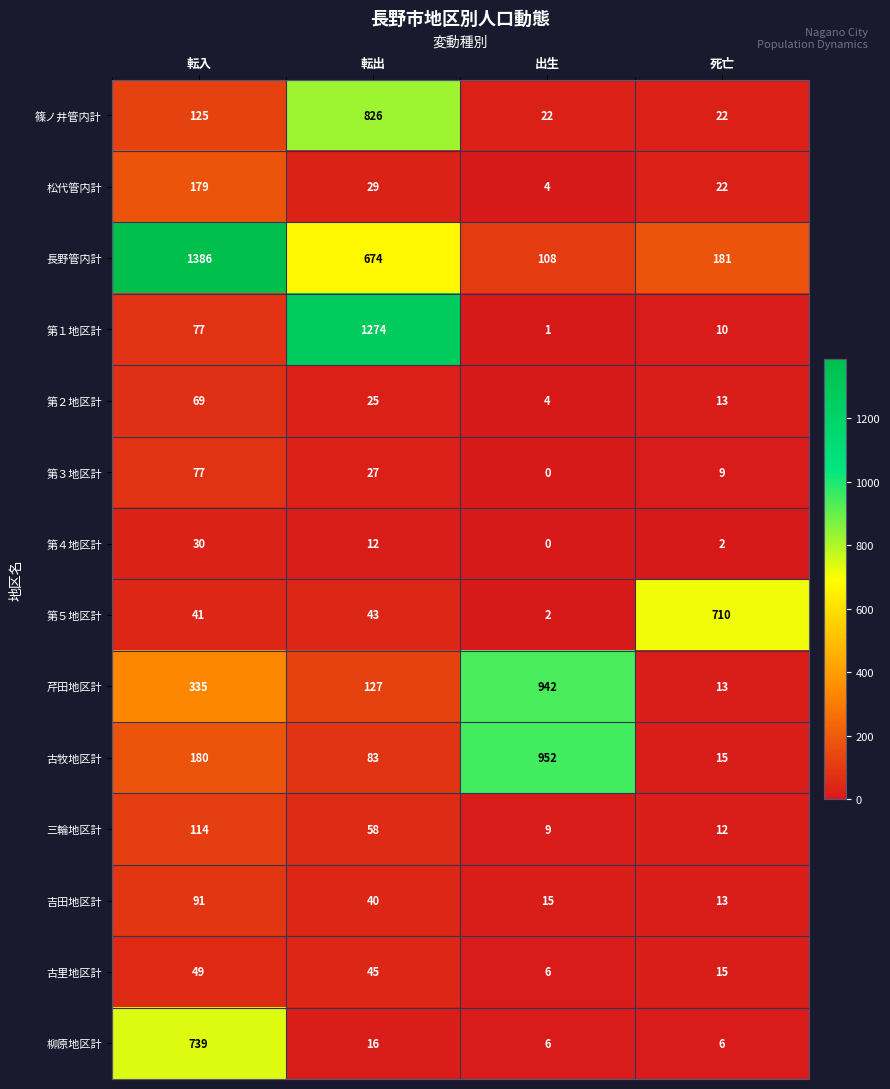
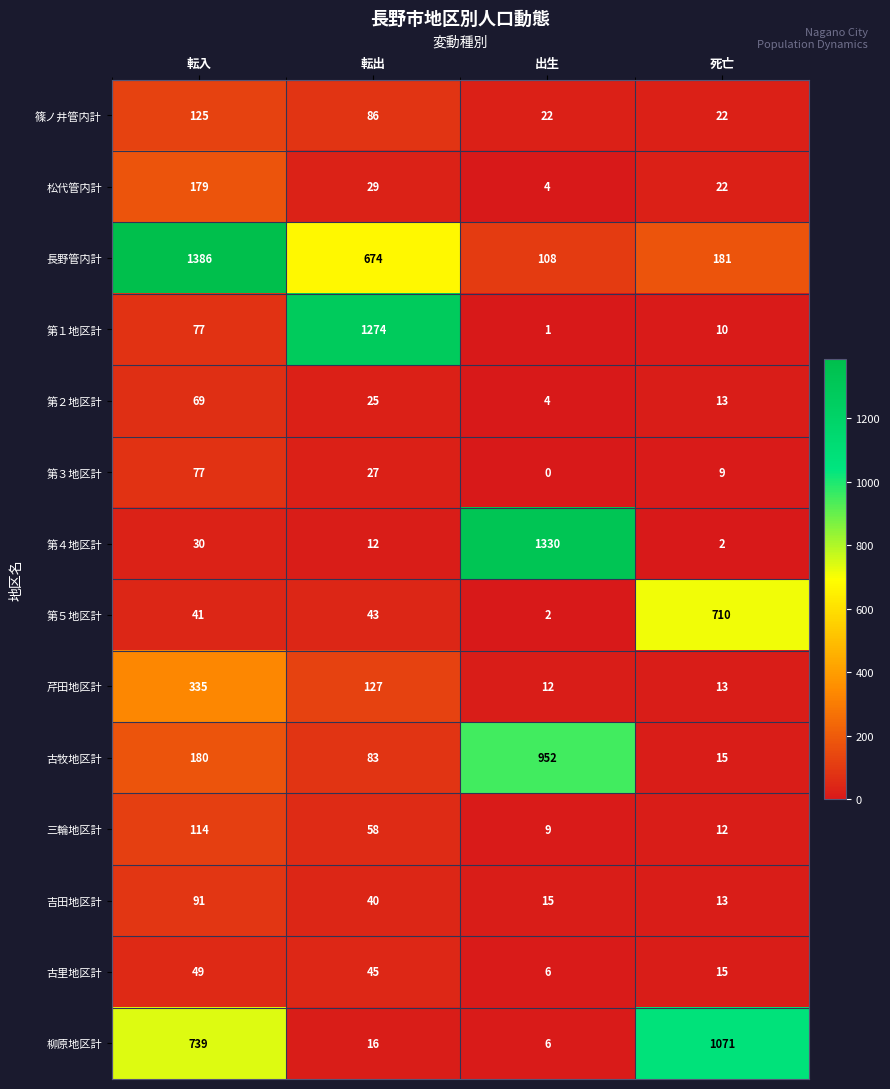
篠ノ井管内計, 転出: 826 -> 86
第４地区計, 出生: 0 -> 1330
芹田地区計, 出生: 942 -> 12
柳原地区計, 死亡: 6 -> 1071
